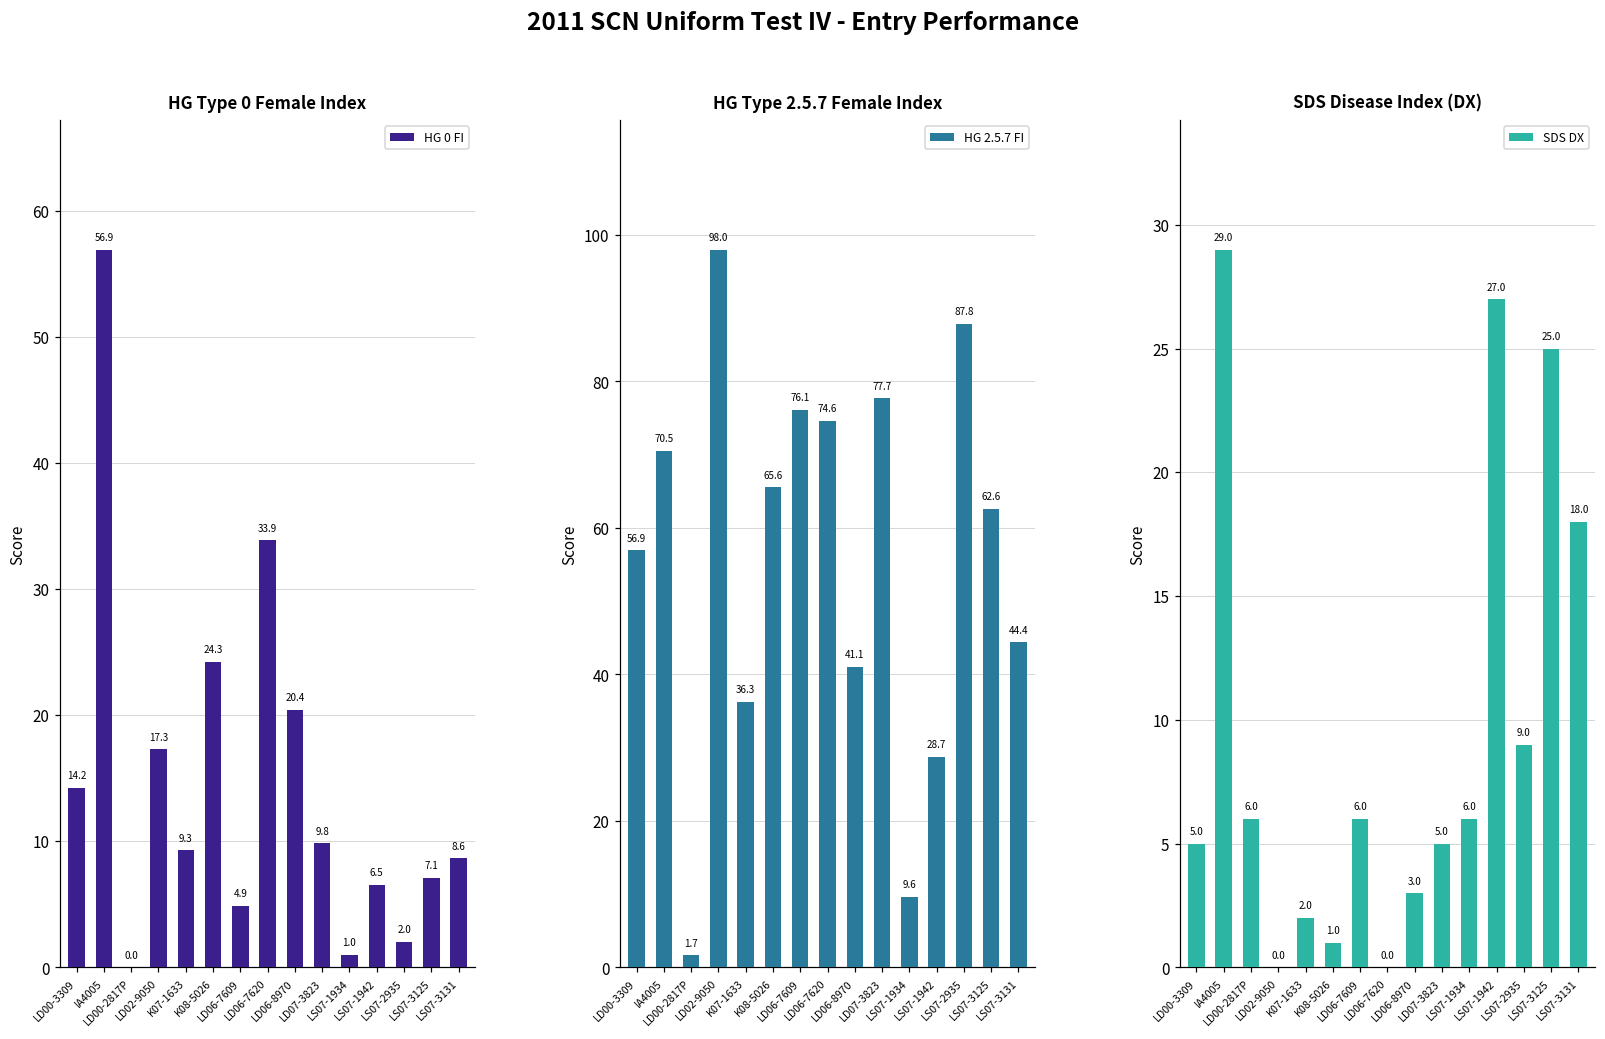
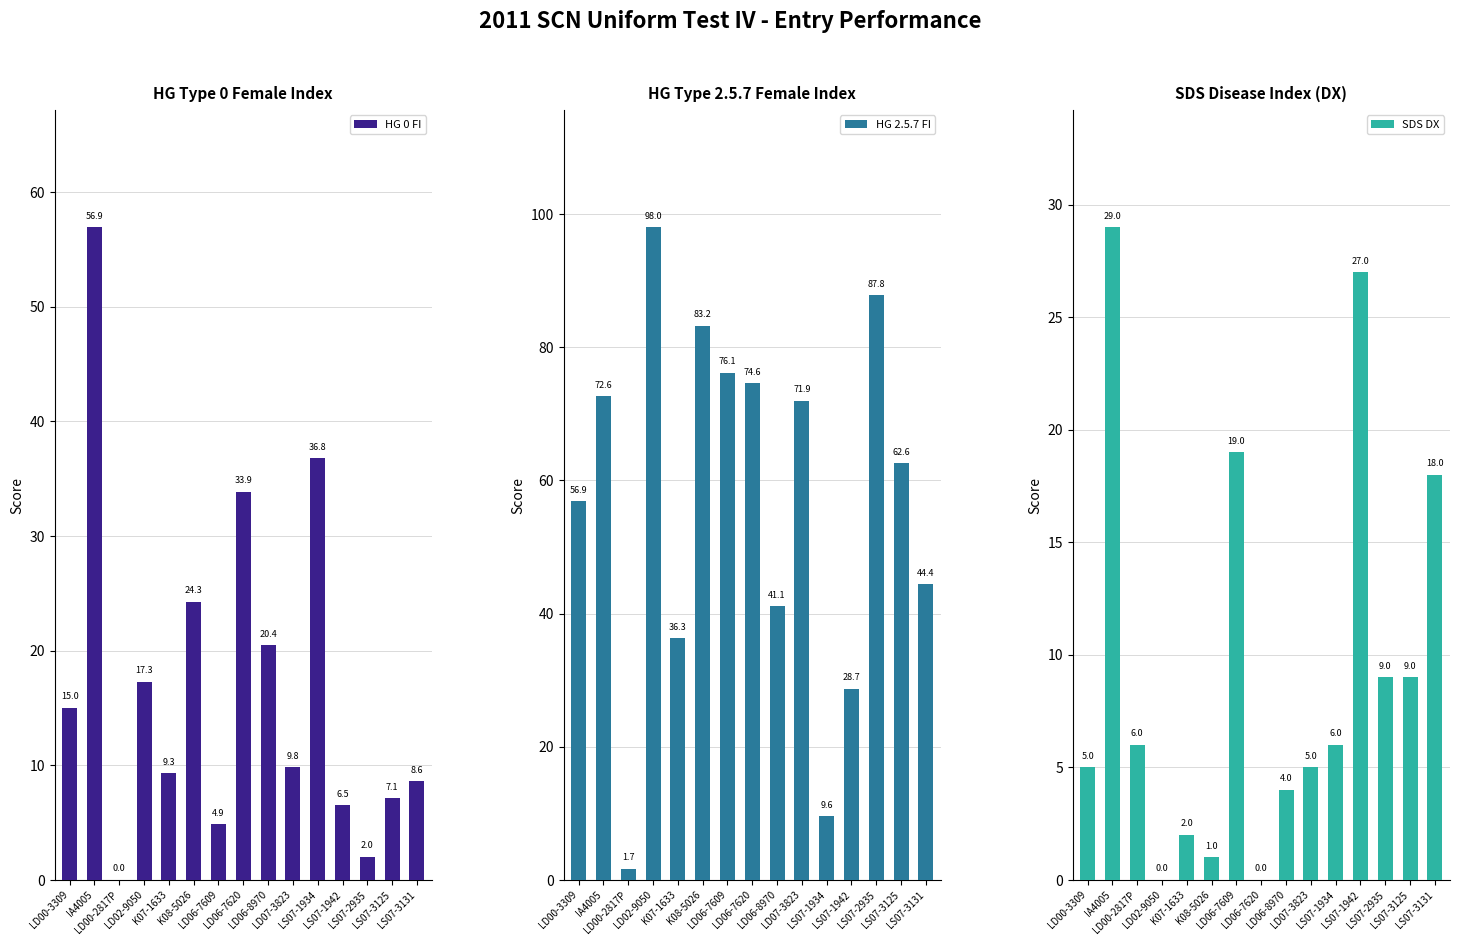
HG Type 0 Female Index, LD00-3309: 14.2 -> 15.0
HG Type 0 Female Index, LS07-1934: 1.0 -> 36.8
HG Type 2.5.7 Female Index, IA4005: 70.5 -> 72.6
HG Type 2.5.7 Female Index, K08-5026: 65.6 -> 83.2
HG Type 2.5.7 Female Index, LD07-3823: 77.7 -> 71.9
SDS Disease Index (DX), LD06-7609: 6.0 -> 19.0
SDS Disease Index (DX), LD06-8970: 3.0 -> 4.0
SDS Disease Index (DX), LS07-3125: 25.0 -> 9.0
